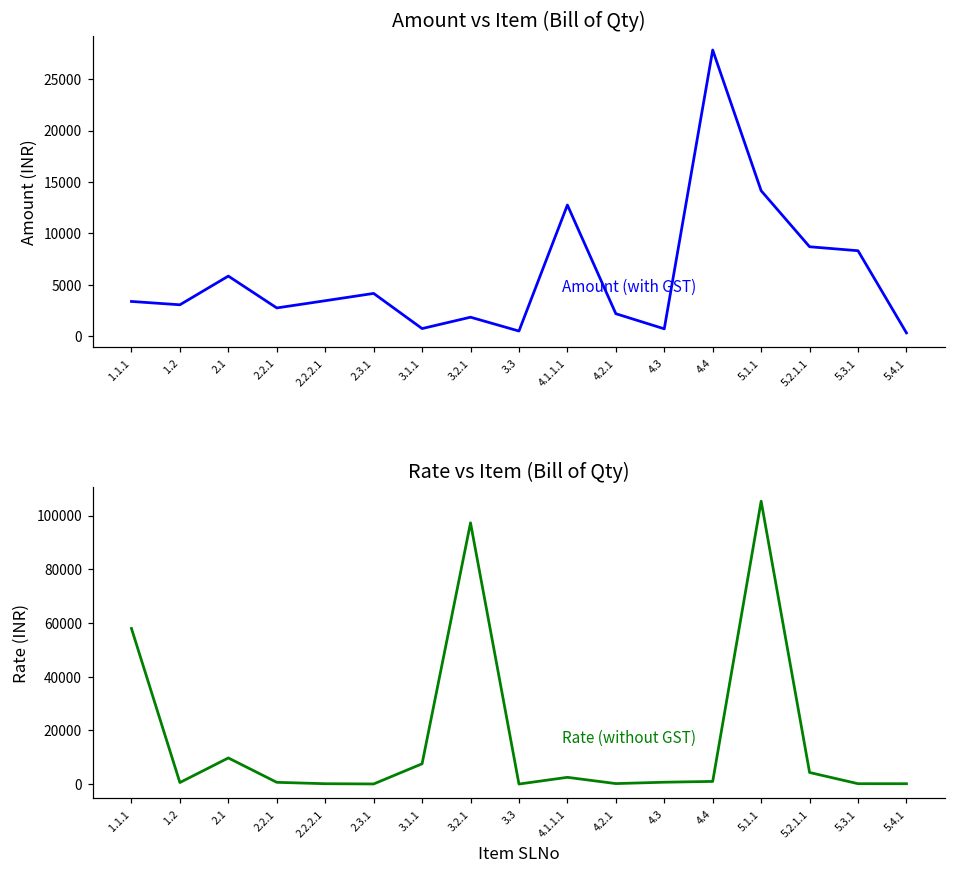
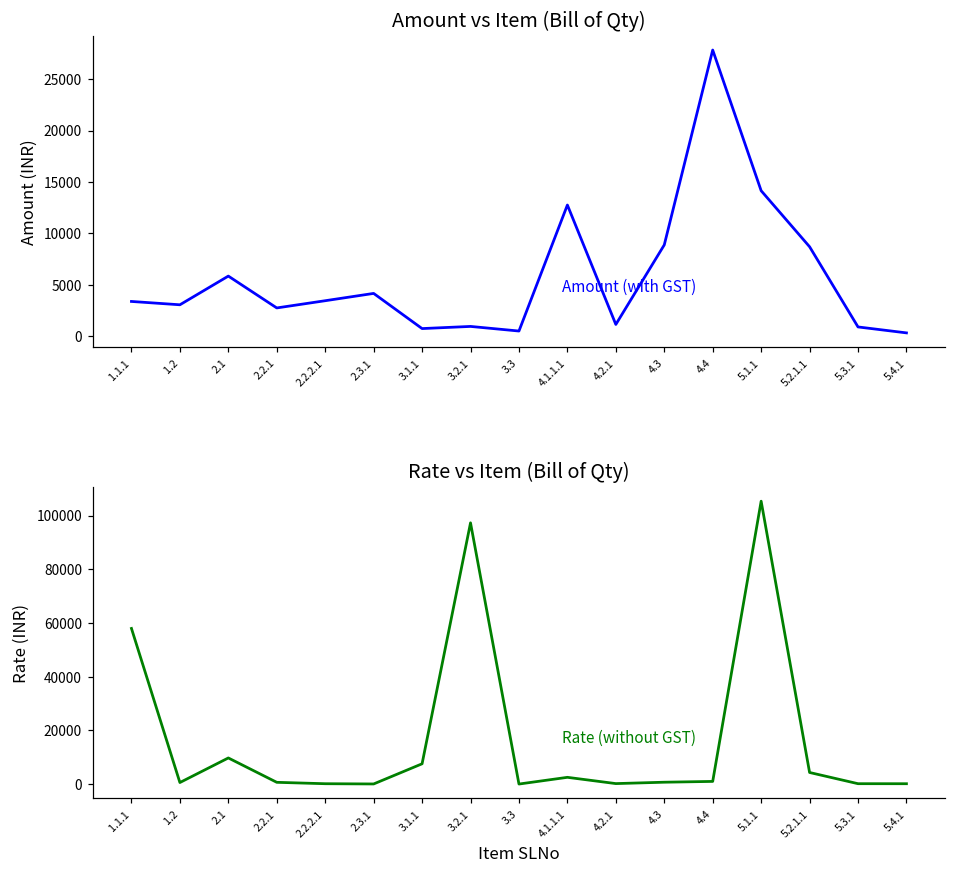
Amount vs Item (Bill of Qty), 3.2.1: 2000 -> 1000
Amount vs Item (Bill of Qty), 4.2.1: 2000 -> 1000
Amount vs Item (Bill of Qty), 4.3: 1000 -> 9000
Amount vs Item (Bill of Qty), 5.3.1: 8000 -> 1000
